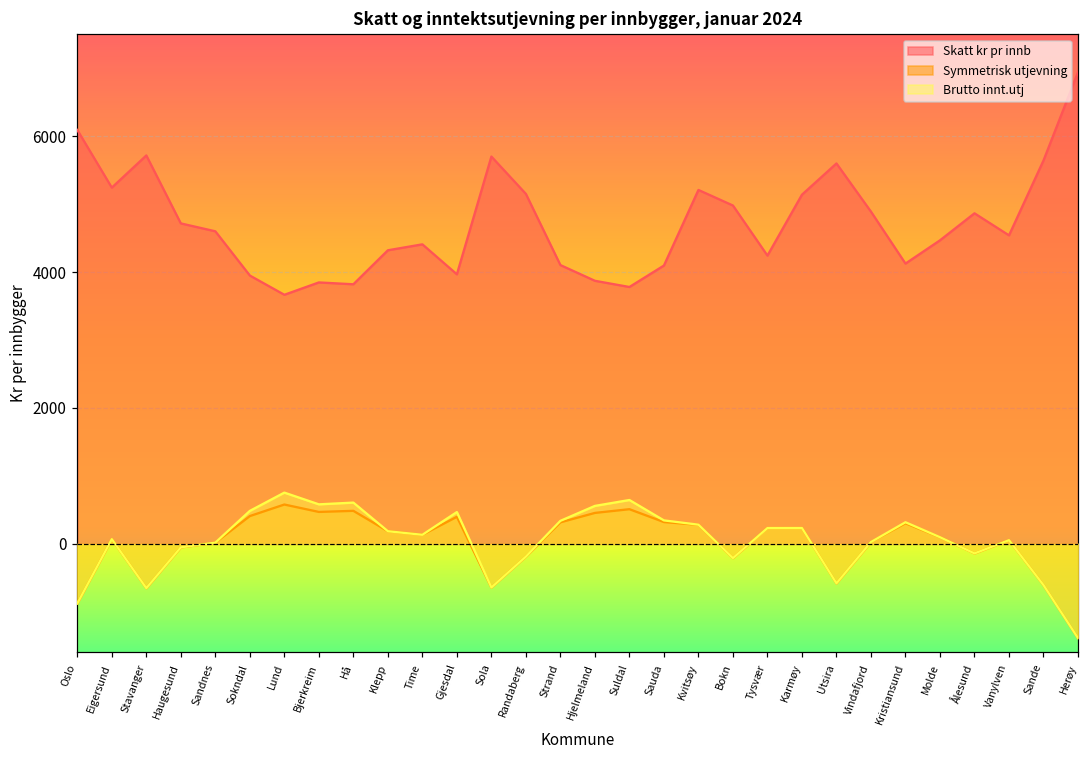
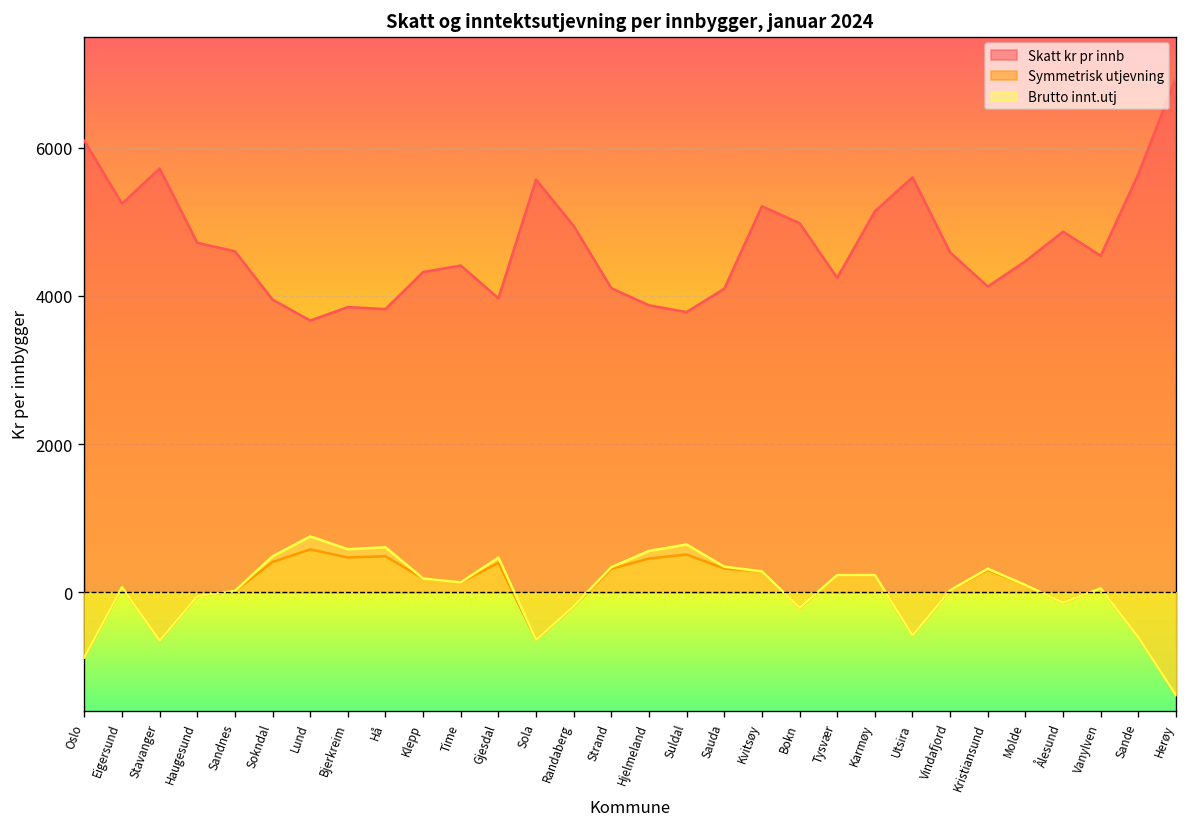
Skatt kr pr innb, Sola: 5700 -> 5600
Skatt kr pr innb, Randaberg: 5200 -> 4900
Skatt kr pr innb, Vindafjord: 4900 -> 4600
